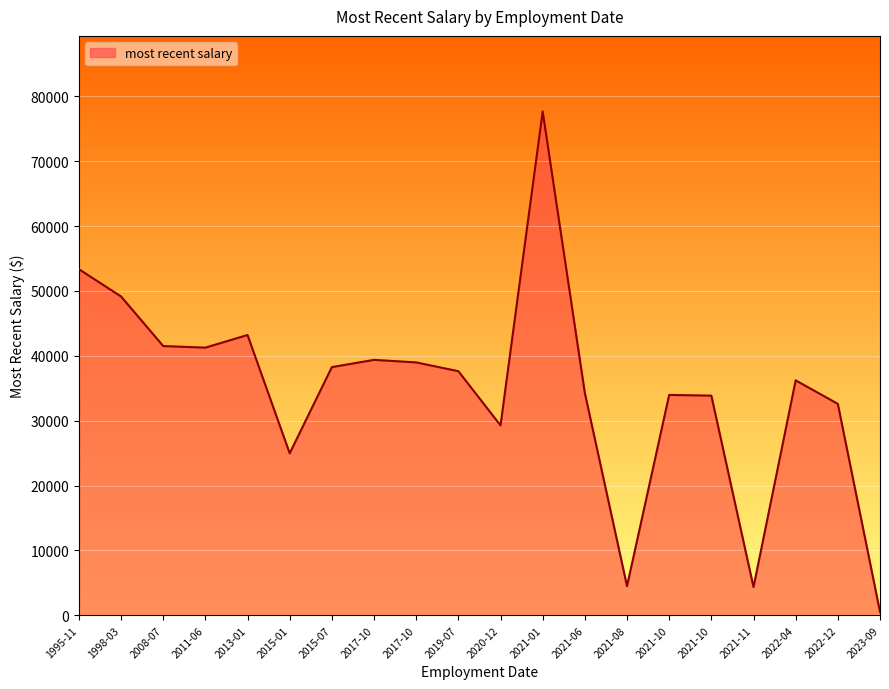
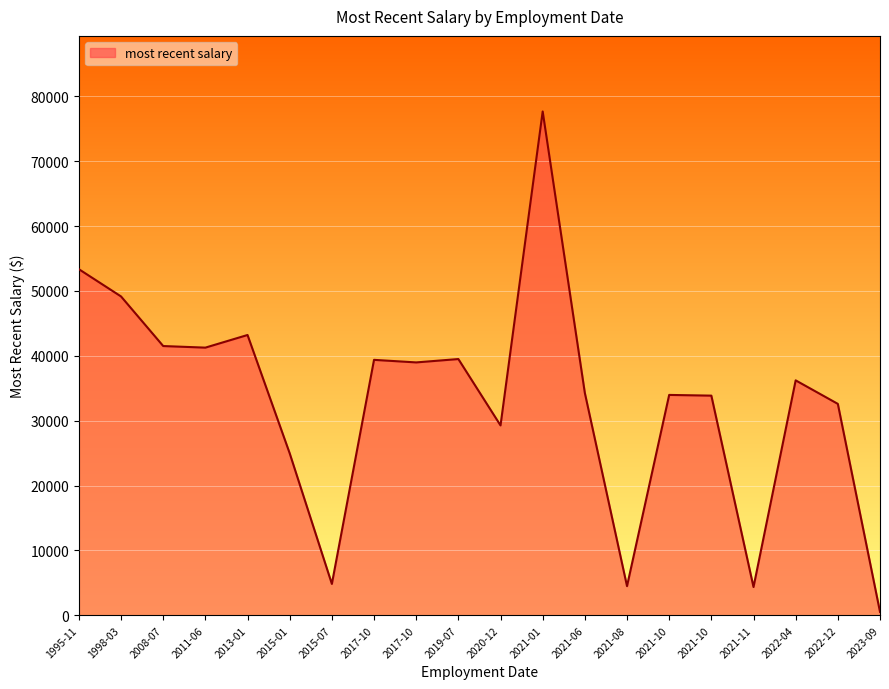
2015-07: 38000 -> 5000
2019-07: 38000 -> 39000
